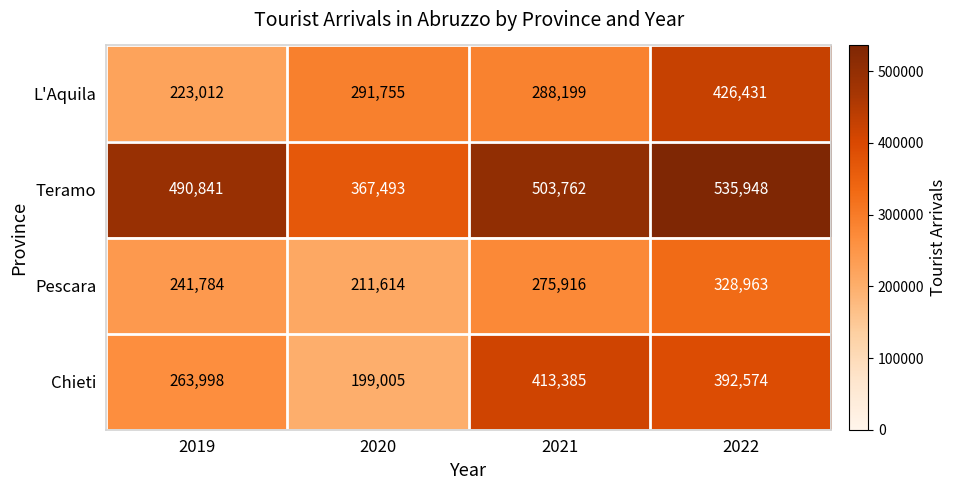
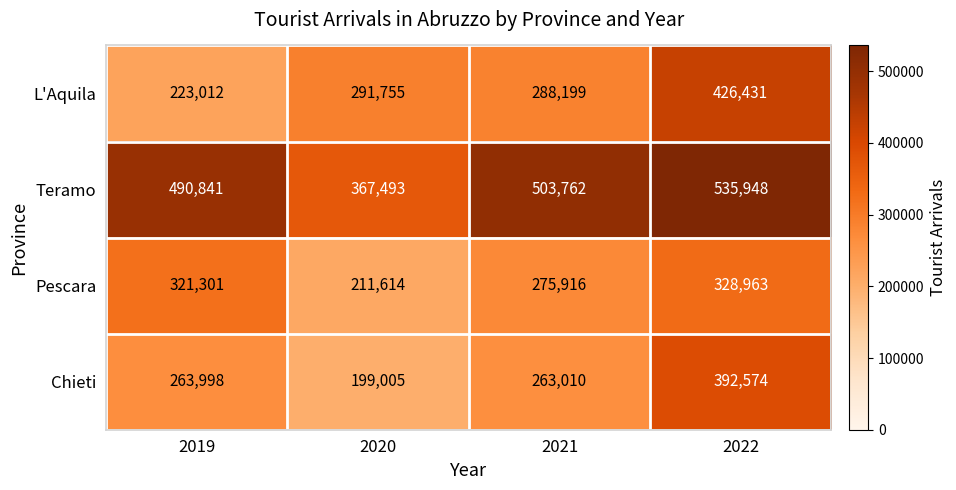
Pescara, 2019: 241,784 -> 321,301
Chieti, 2021: 413,385 -> 263,010
